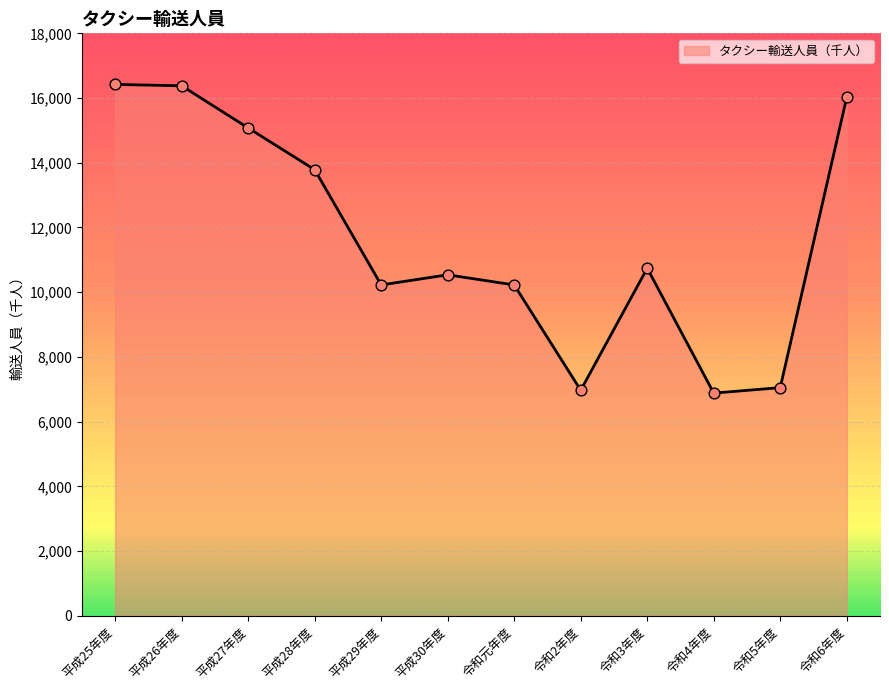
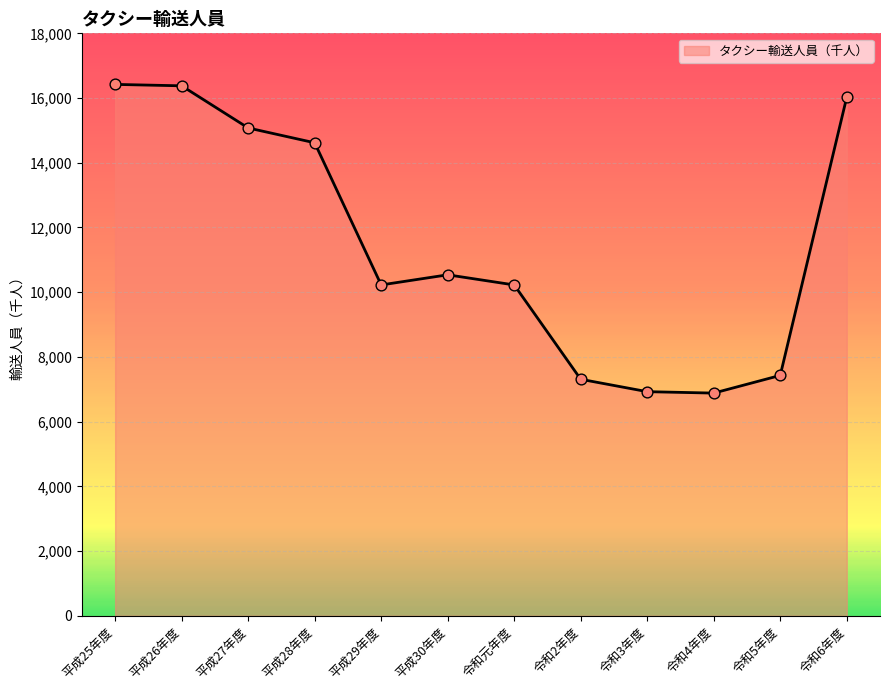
平成28年度: 13,800 -> 14,600
令和2年度: 7,000 -> 7,300
令和3年度: 10,700 -> 6,900
令和5年度: 7,100 -> 7,400
